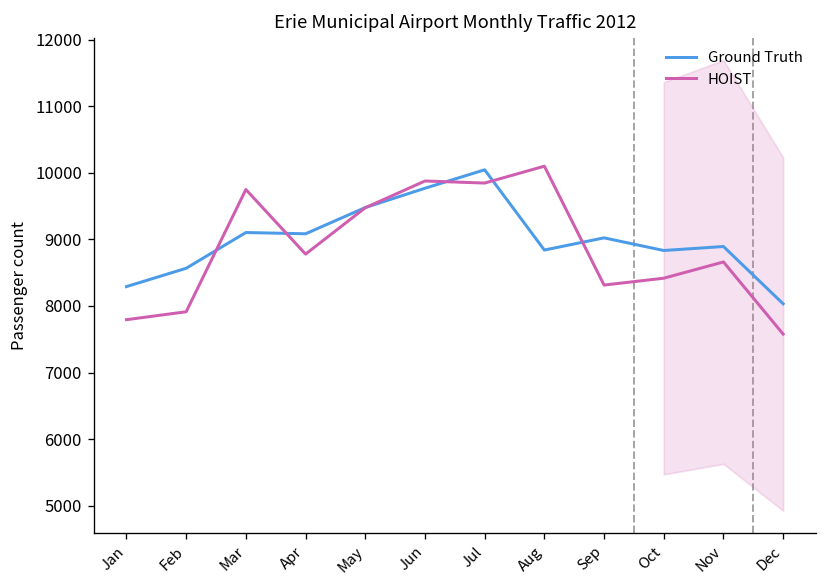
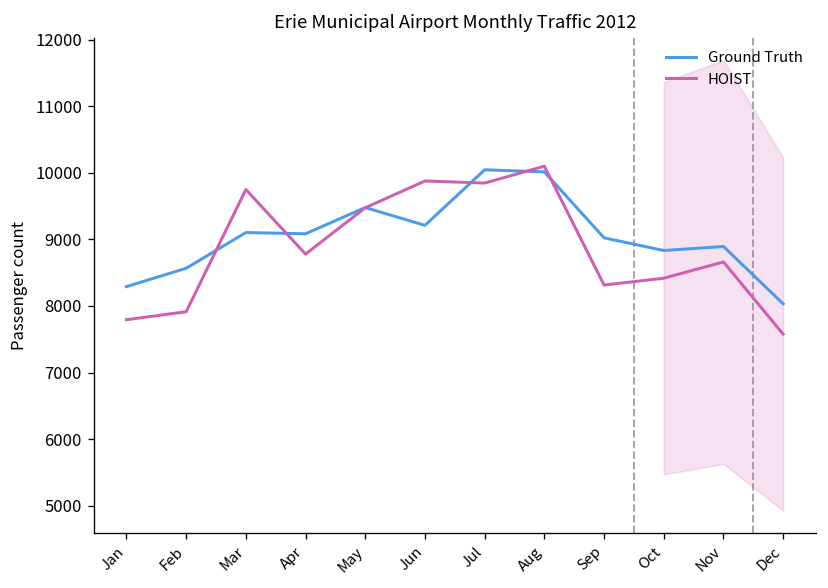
Ground Truth, Jun: 9800 -> 9200
Ground Truth, Aug: 8800 -> 10000
